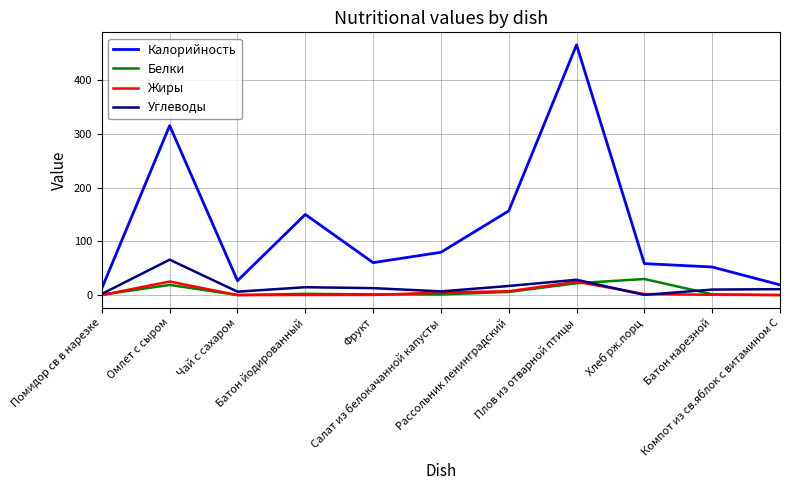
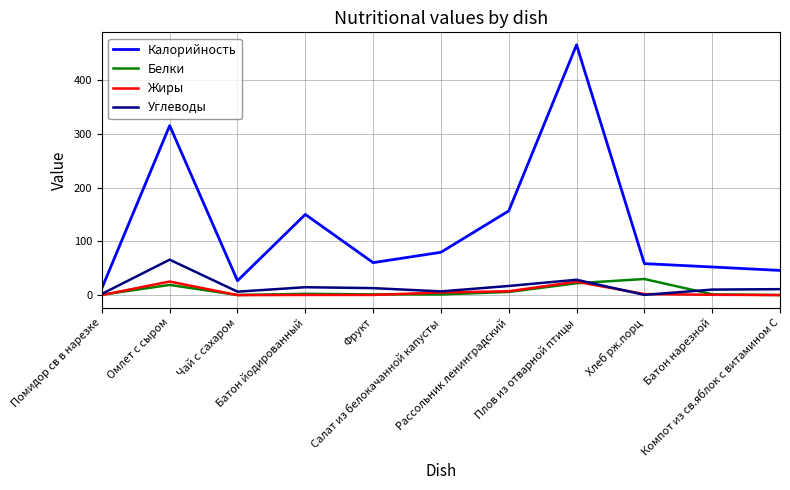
Калорийность, Компот из св.яблок с витамином С: 20 -> 50
